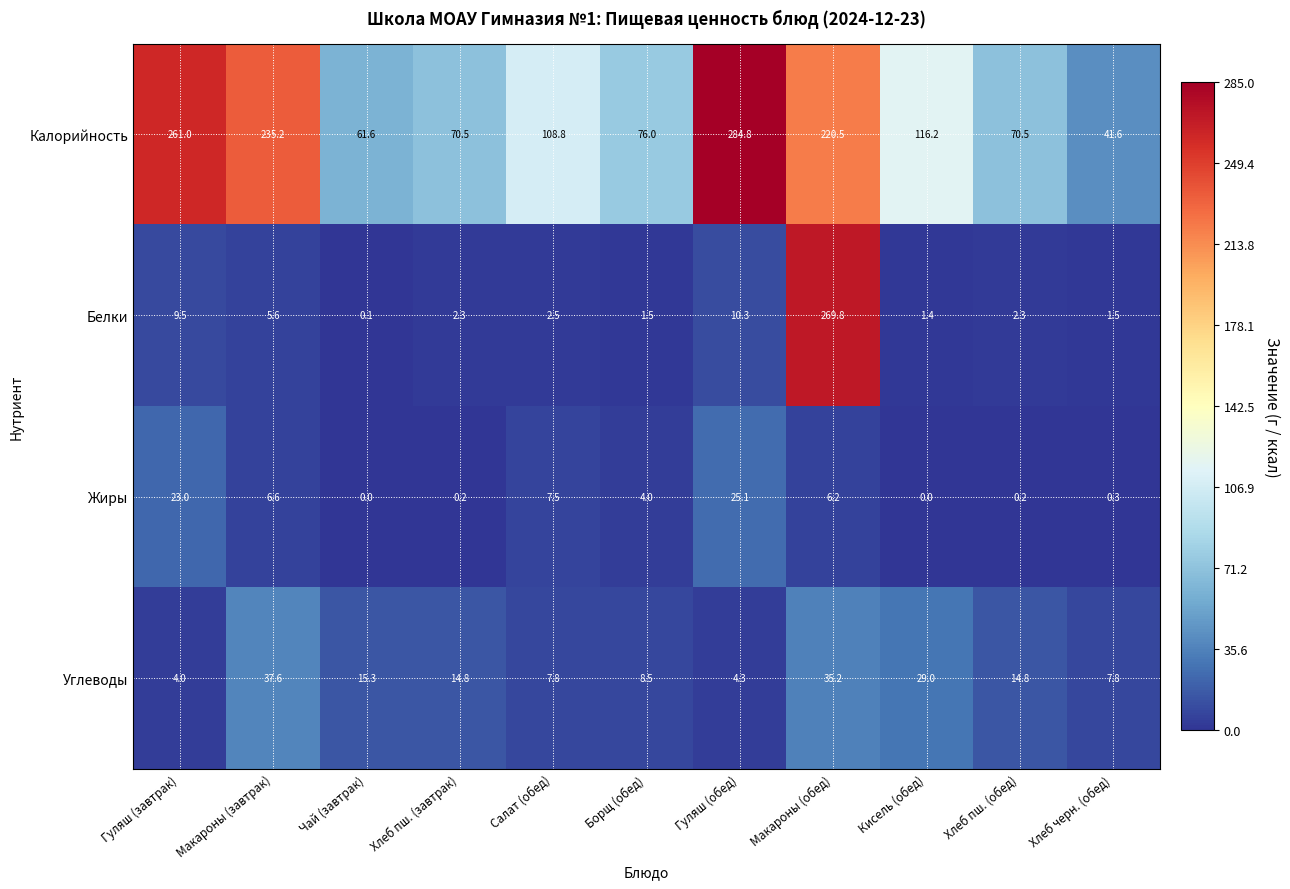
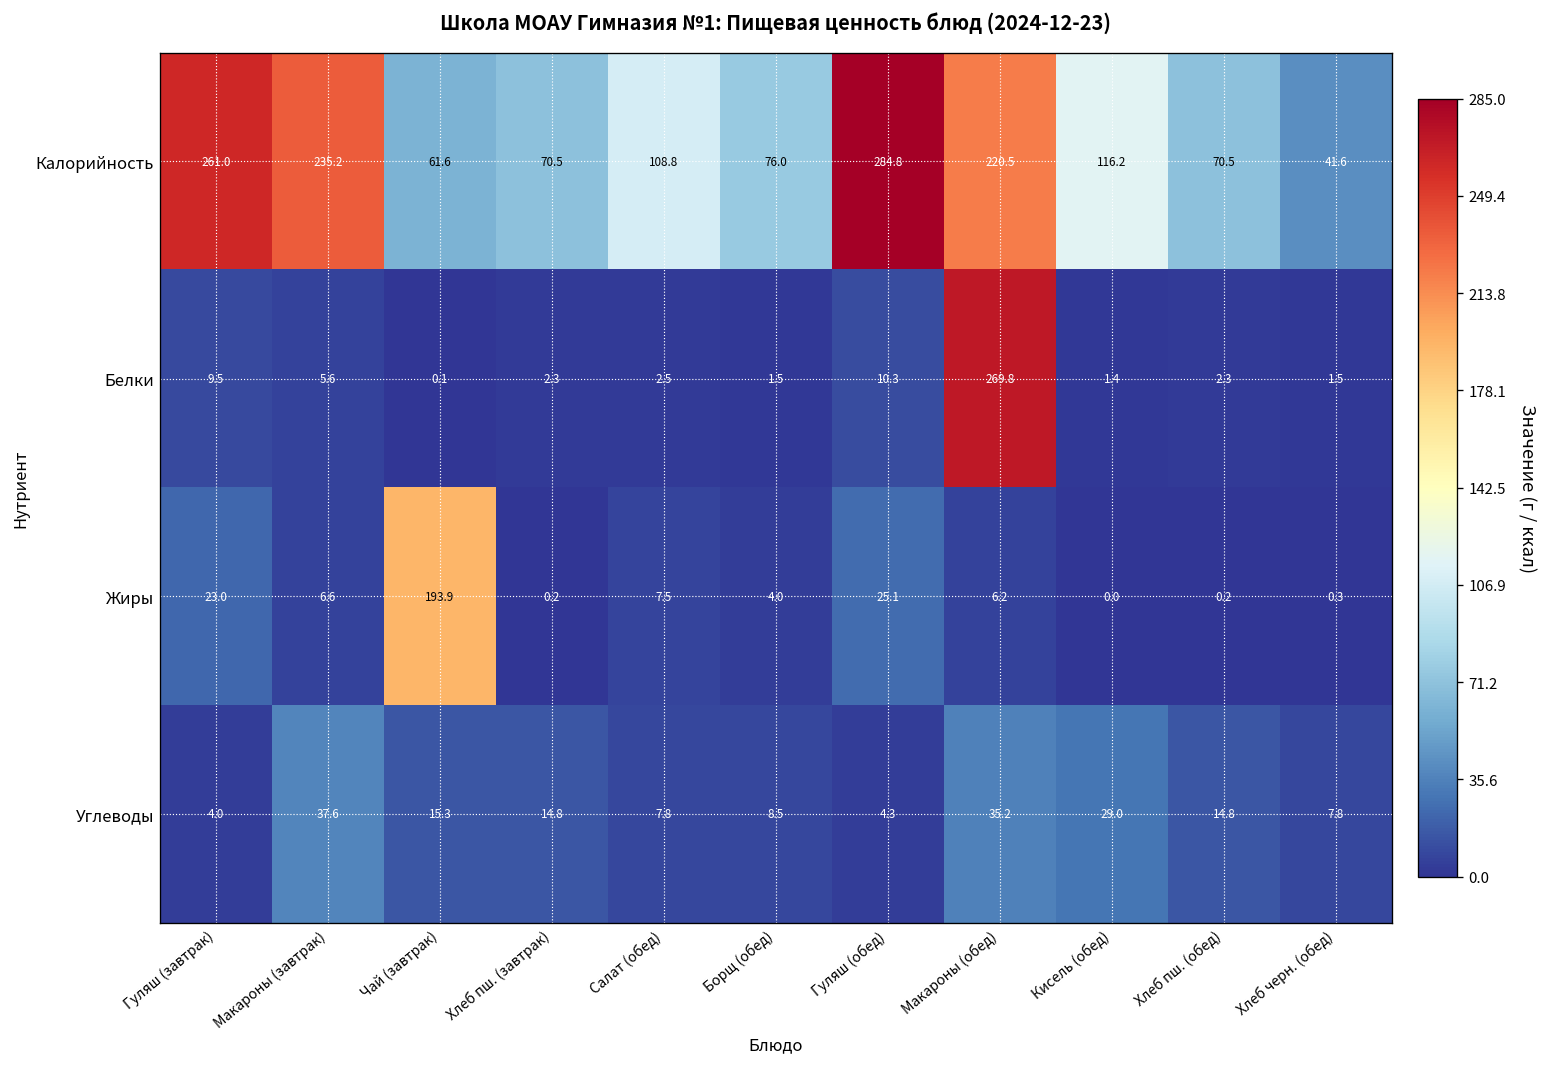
Жиры, Чай (завтрак): 0.0 -> 193.9
